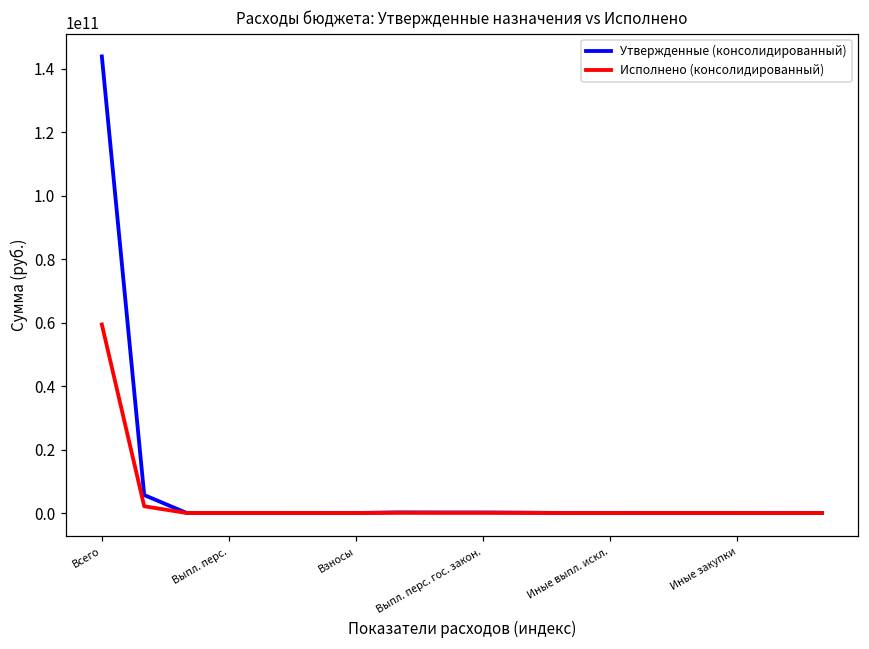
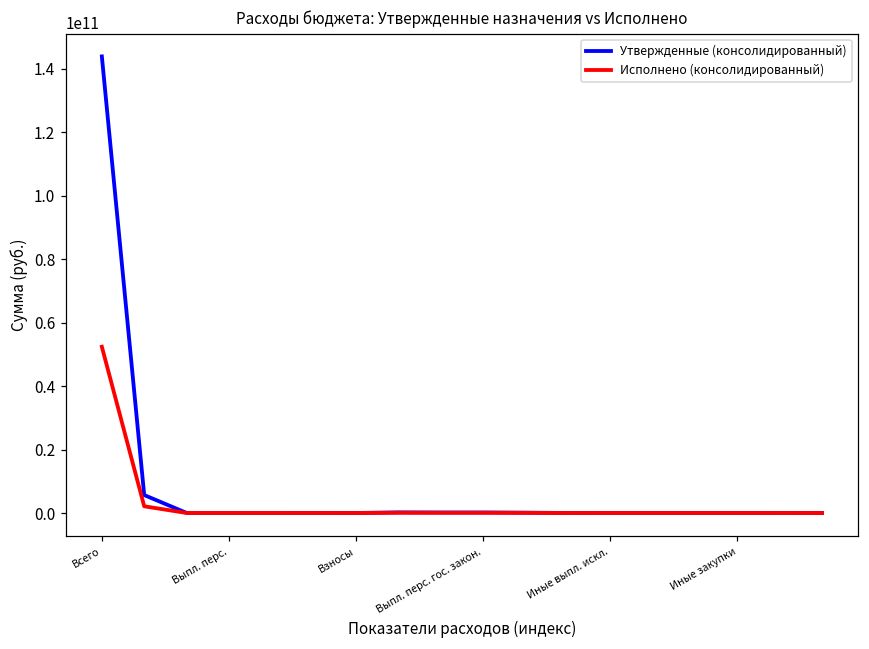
Исполнено (консолидированный), Всего: 59000000000 -> 52000000000
